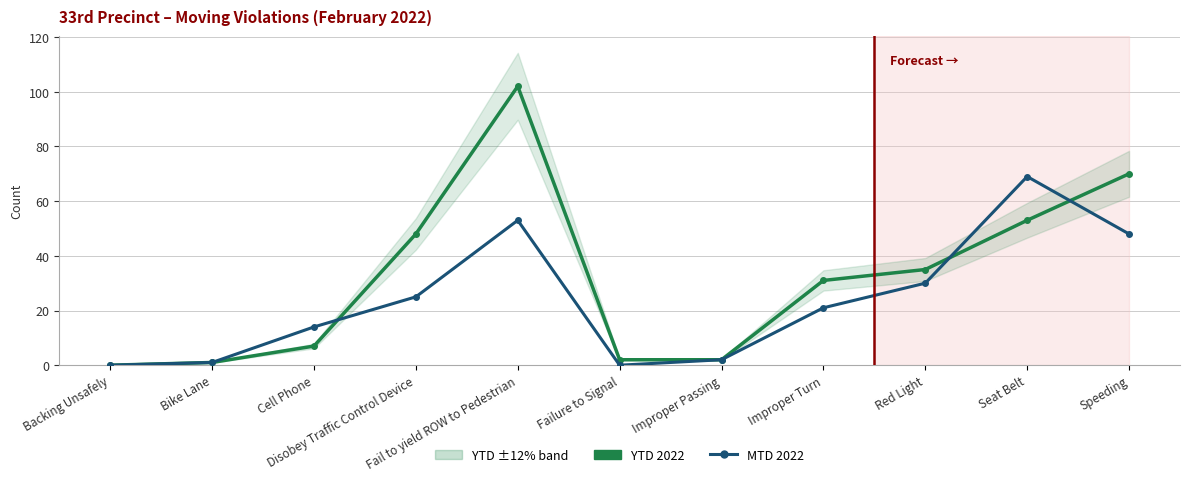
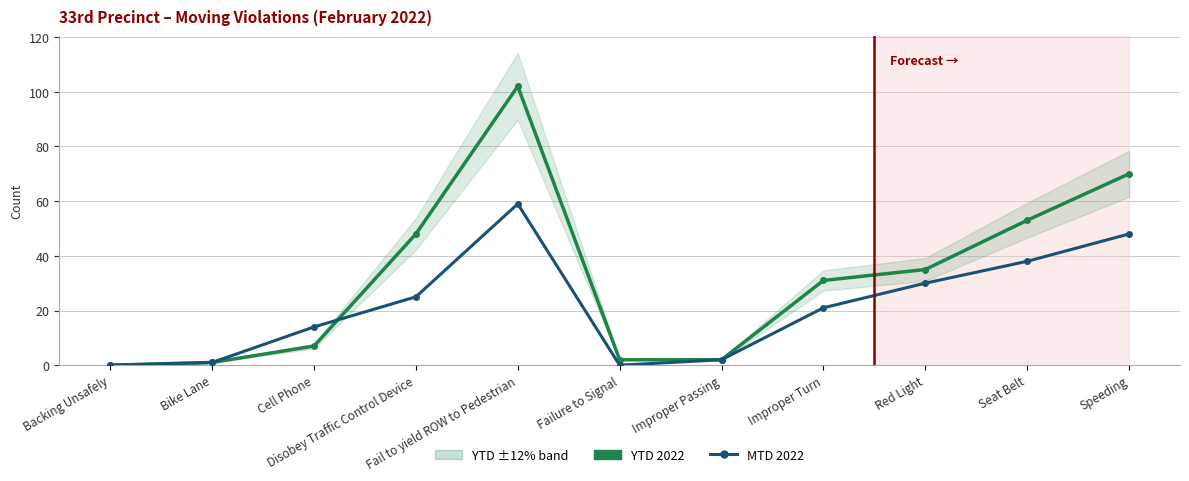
MTD 2022, Fail to yield ROW to Pedestrian: 53 -> 59
MTD 2022, Seat Belt: 69 -> 38
